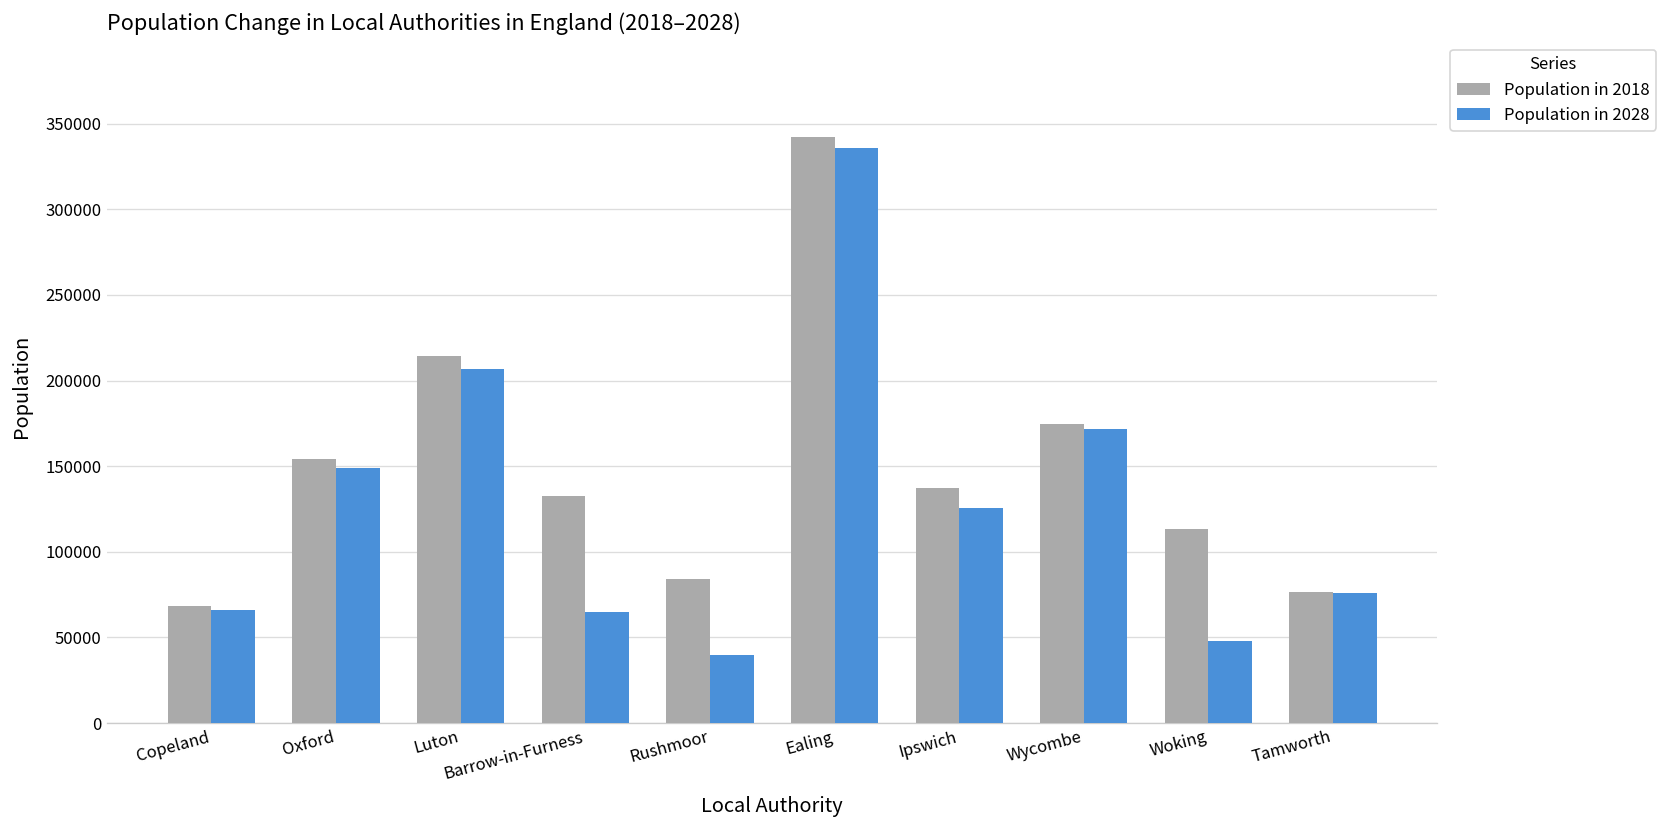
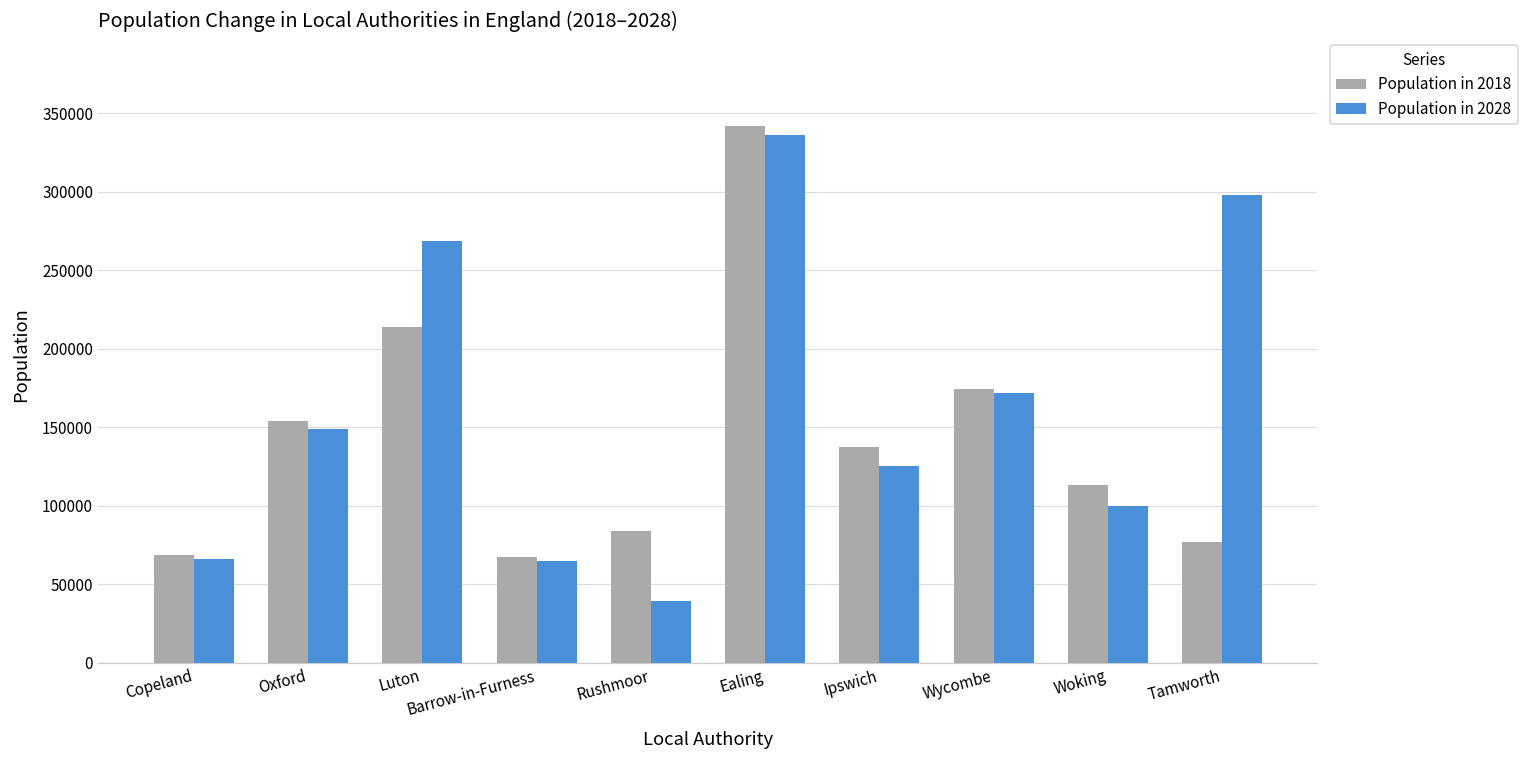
Population in 2028, Luton: 207000 -> 269000
Population in 2018, Barrow-in-Furness: 133000 -> 67000
Population in 2028, Woking: 48000 -> 100000
Population in 2028, Tamworth: 76000 -> 298000
